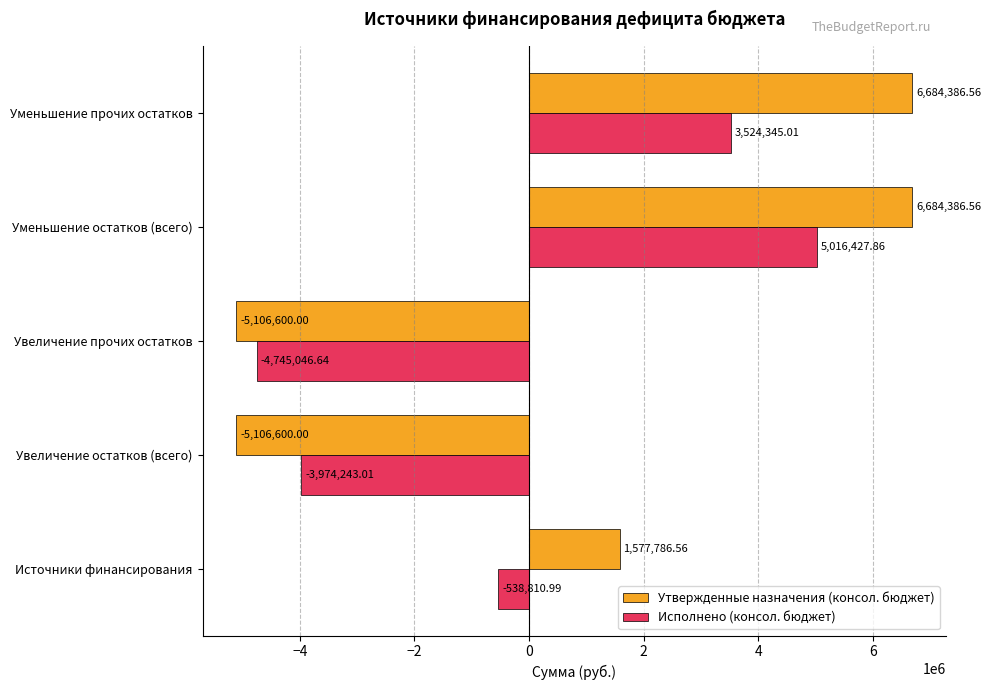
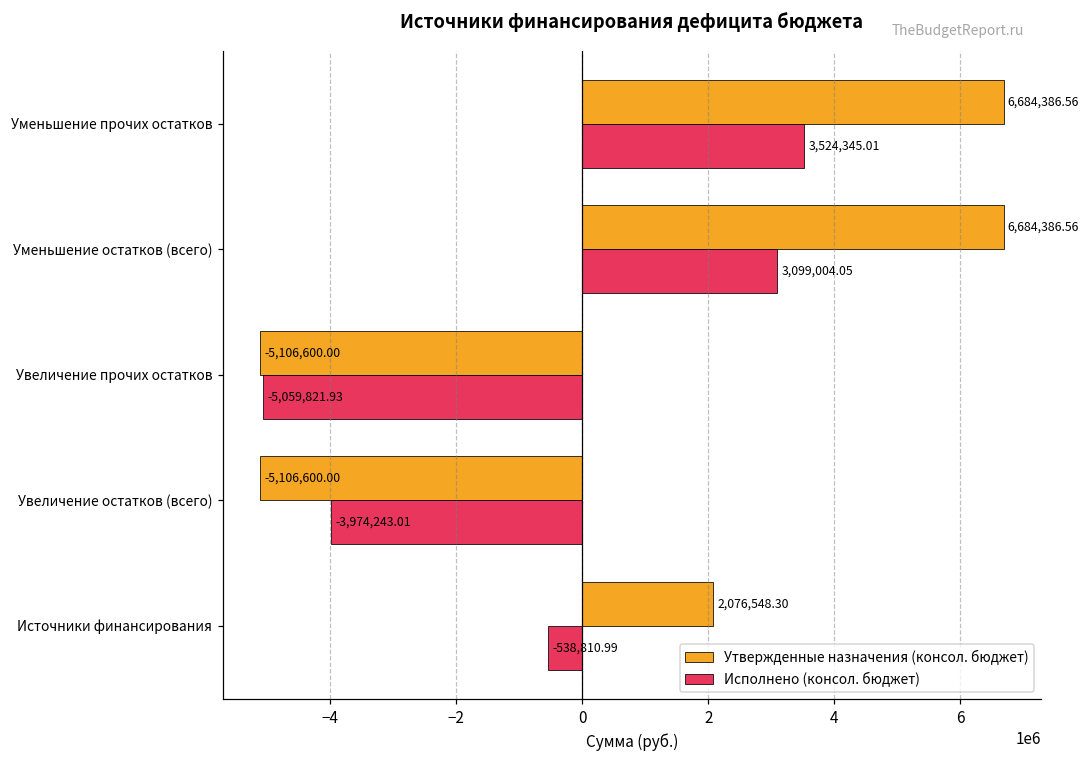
Исполнено (консол. бюджет), Уменьшение остатков (всего): 5,016,427.86 -> 3,099,004.05
Исполнено (консол. бюджет), Увеличение прочих остатков: -4,745,046.64 -> -5,059,821.93
Утвержденные назначения (консол. бюджет), Источники финансирования: 1,577,786.56 -> 2,076,548.30
